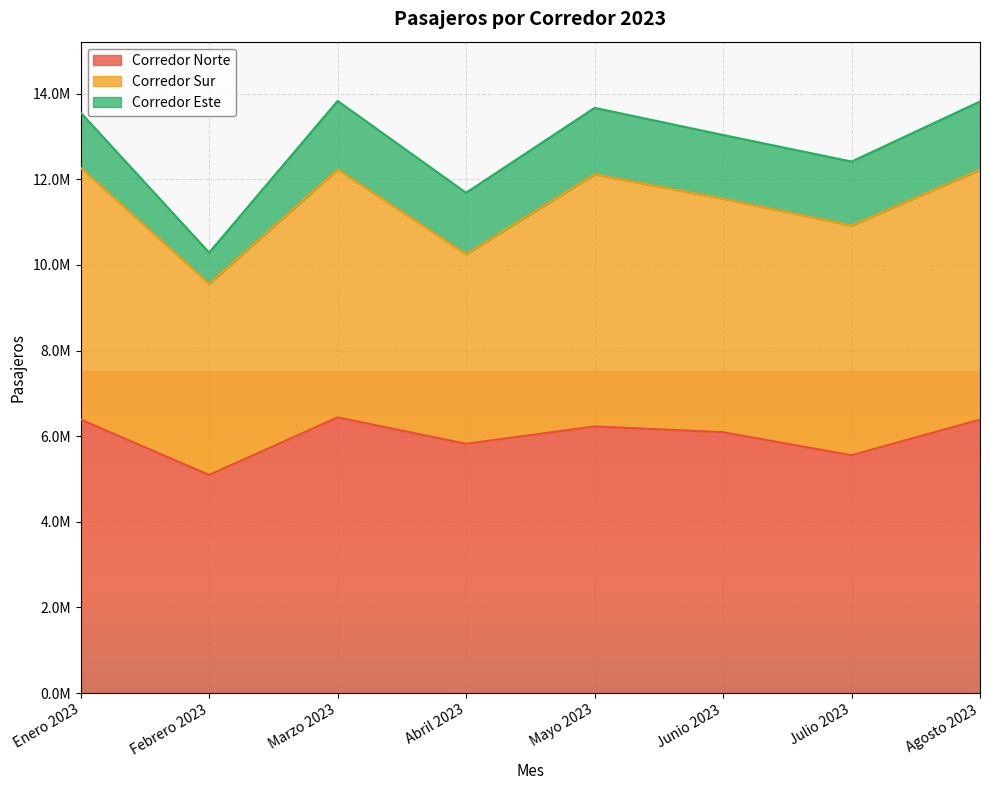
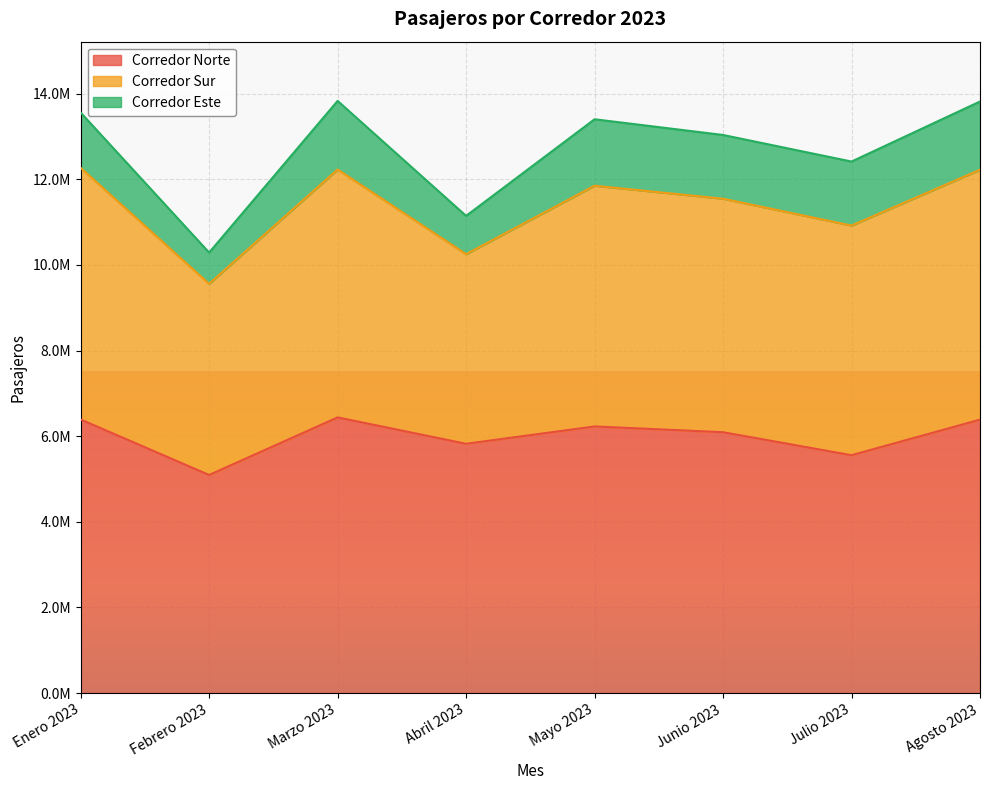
Corredor Este, Abril 2023: 1400000 -> 900000
Corredor Sur, Mayo 2023: 5900000 -> 5600000
